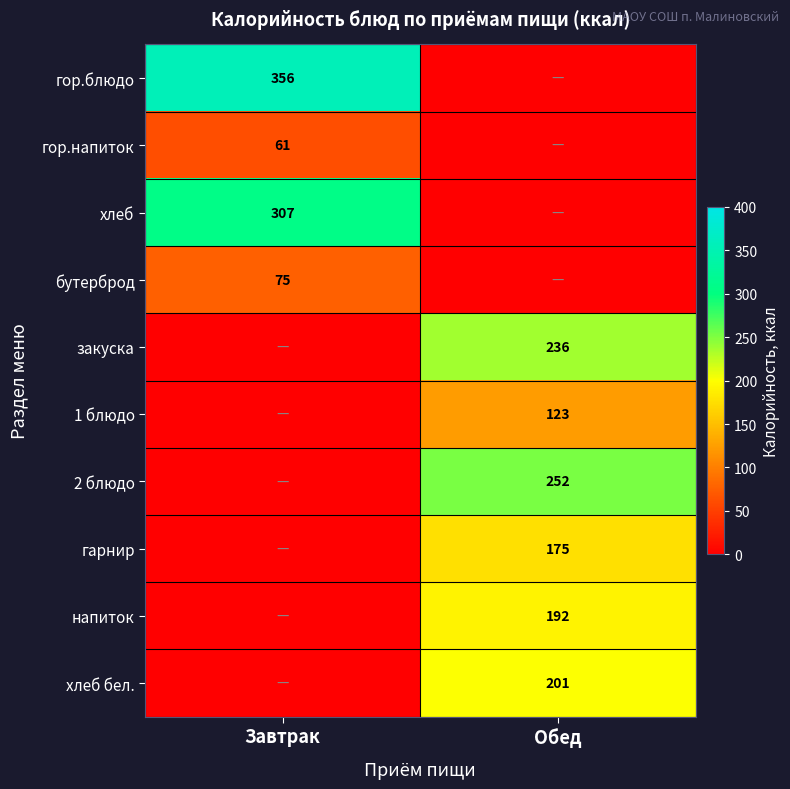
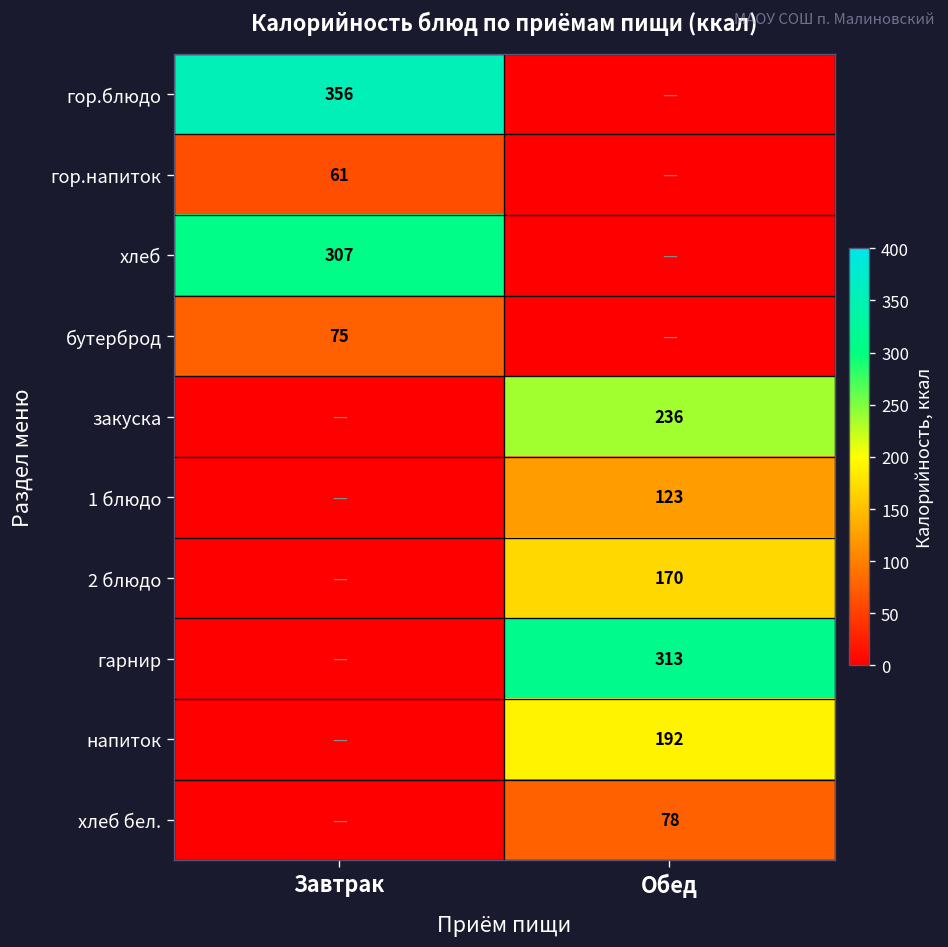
2 блюдо, Обед: 252 -> 170
гарнир, Обед: 175 -> 313
хлеб бел., Обед: 201 -> 78
